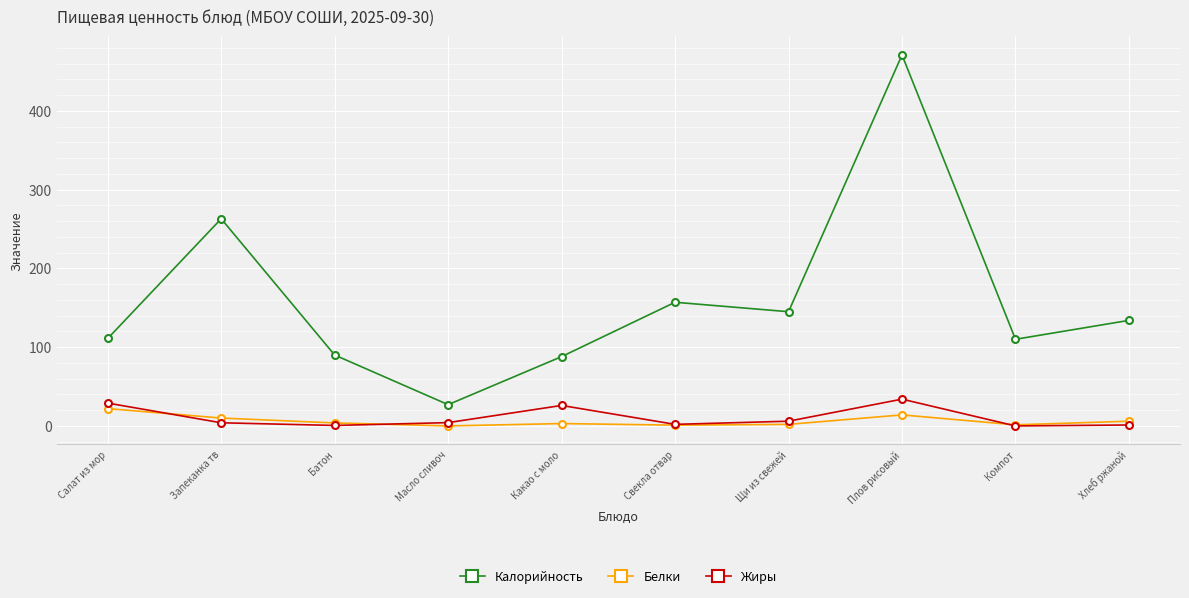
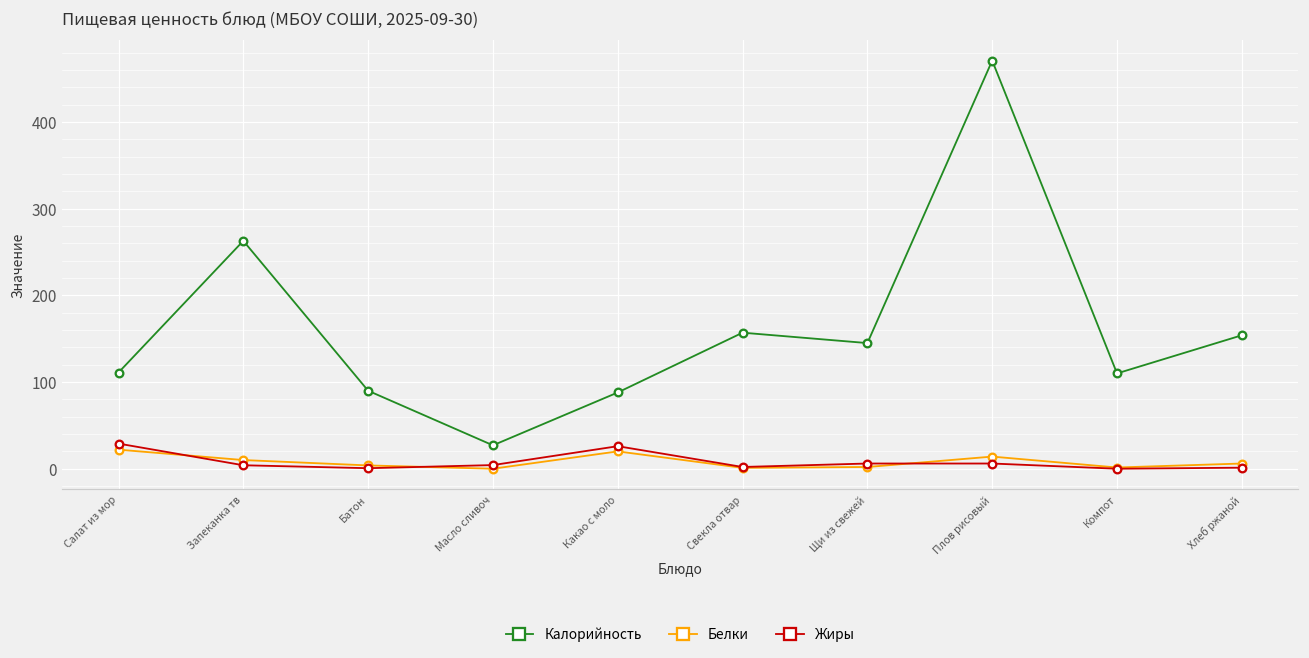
Белки, Какао с моло: 0 -> 20
Жиры, Плов рисовый: 30 -> 10
Калорийность, Хлеб ржаной: 130 -> 150
